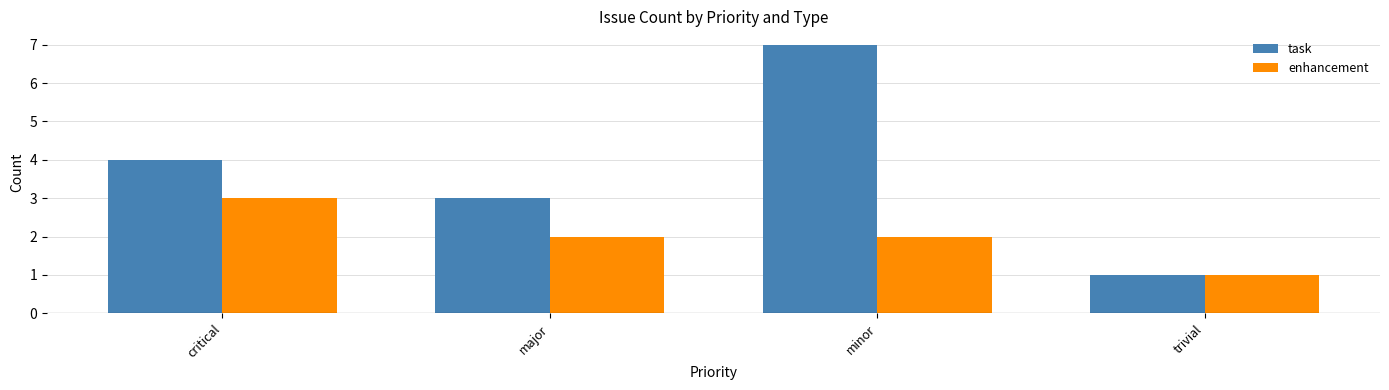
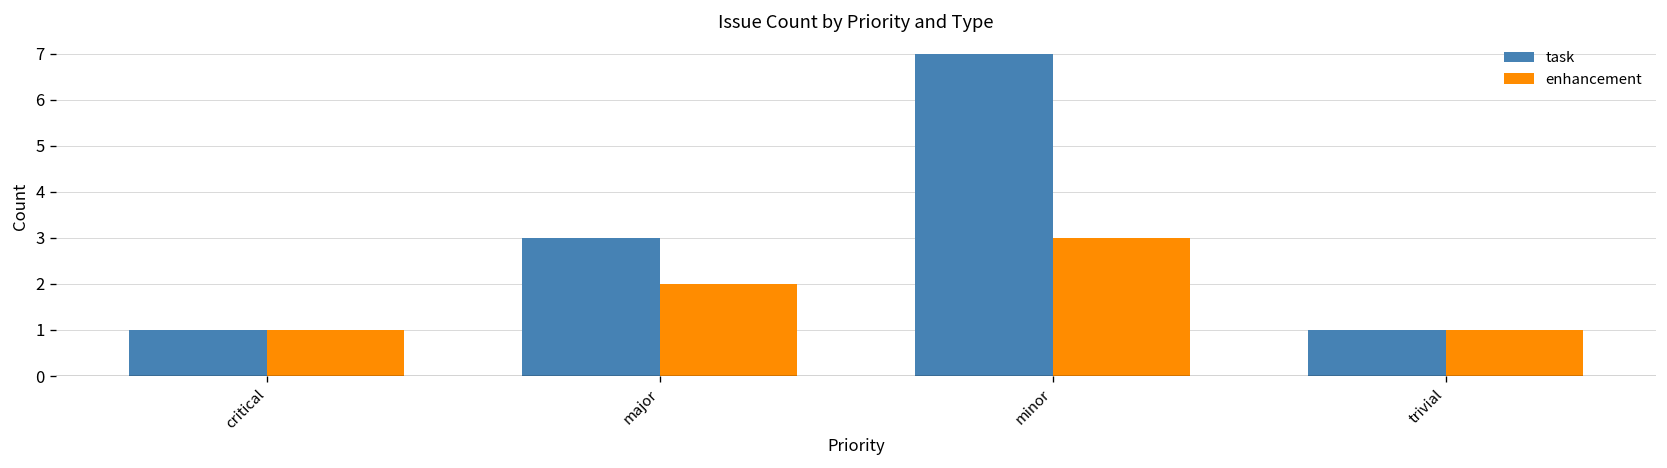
task, critical: 4 -> 1
enhancement, critical: 3 -> 1
enhancement, minor: 2 -> 3
